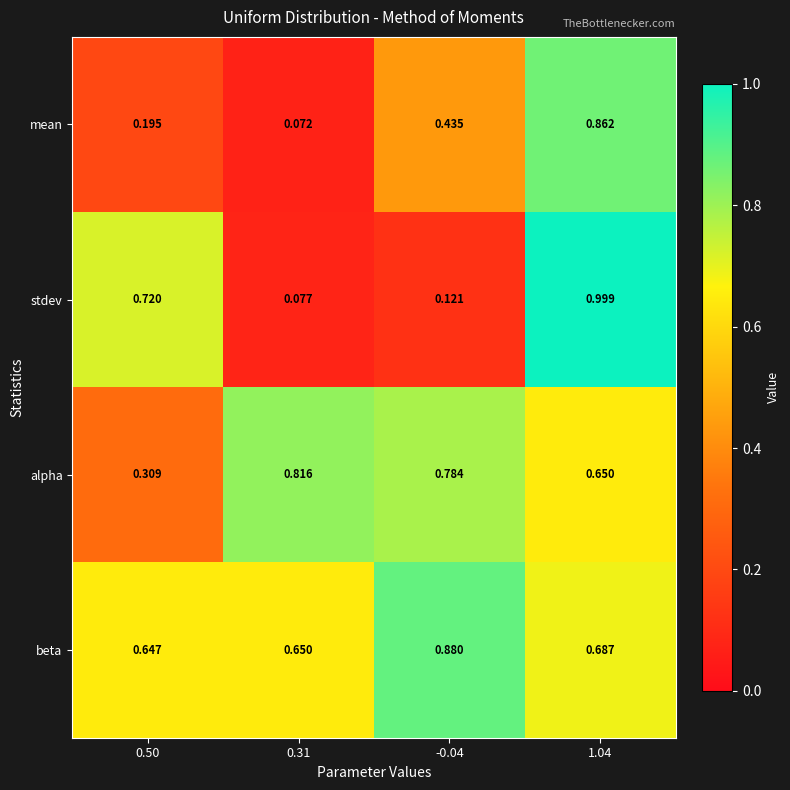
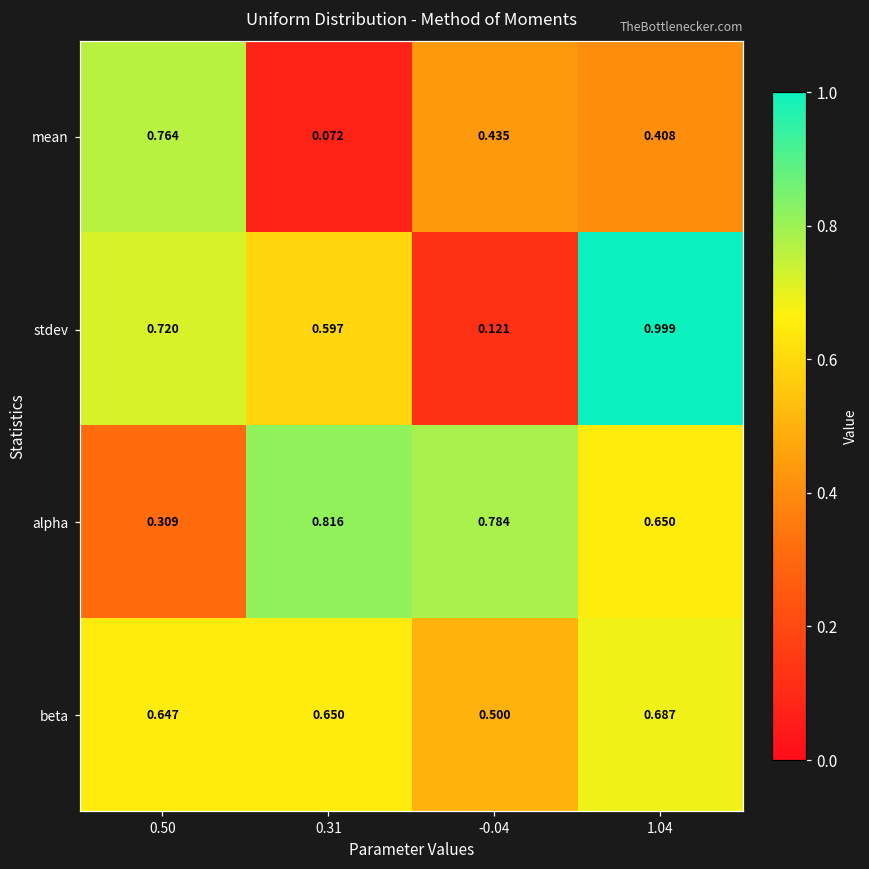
mean, 0.50: 0.195 -> 0.764
mean, 1.04: 0.862 -> 0.408
stdev, 0.31: 0.077 -> 0.597
beta, -0.04: 0.880 -> 0.500
